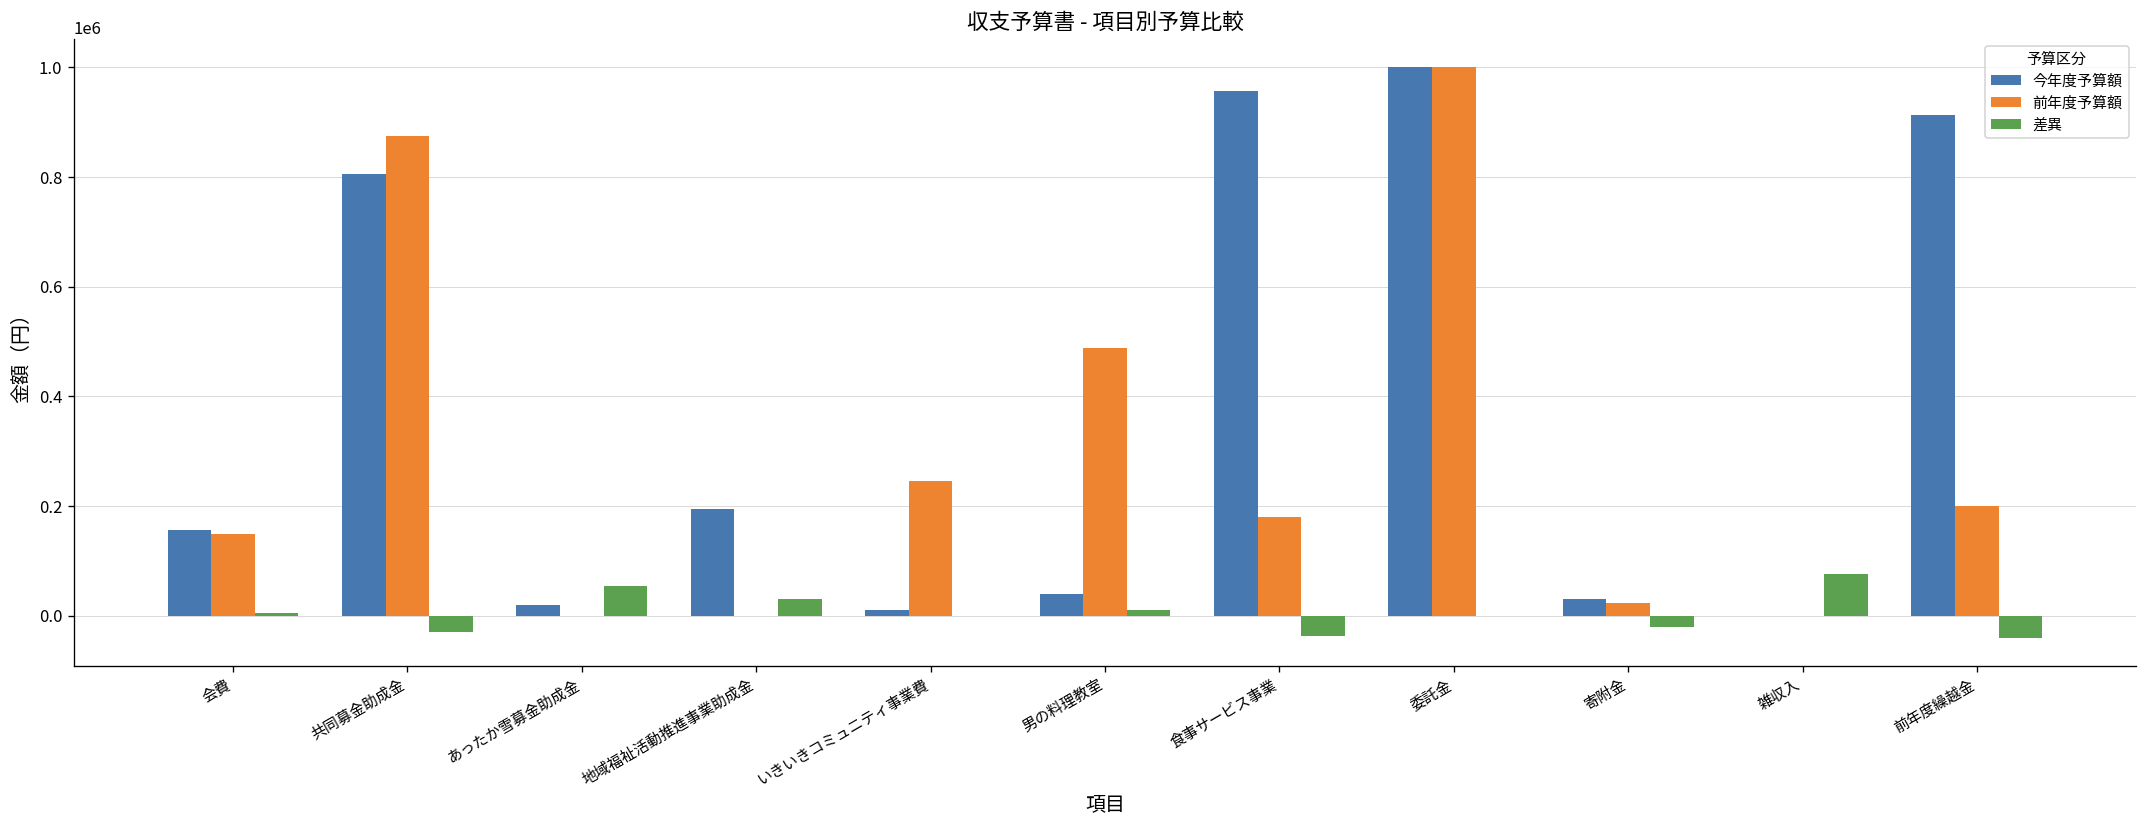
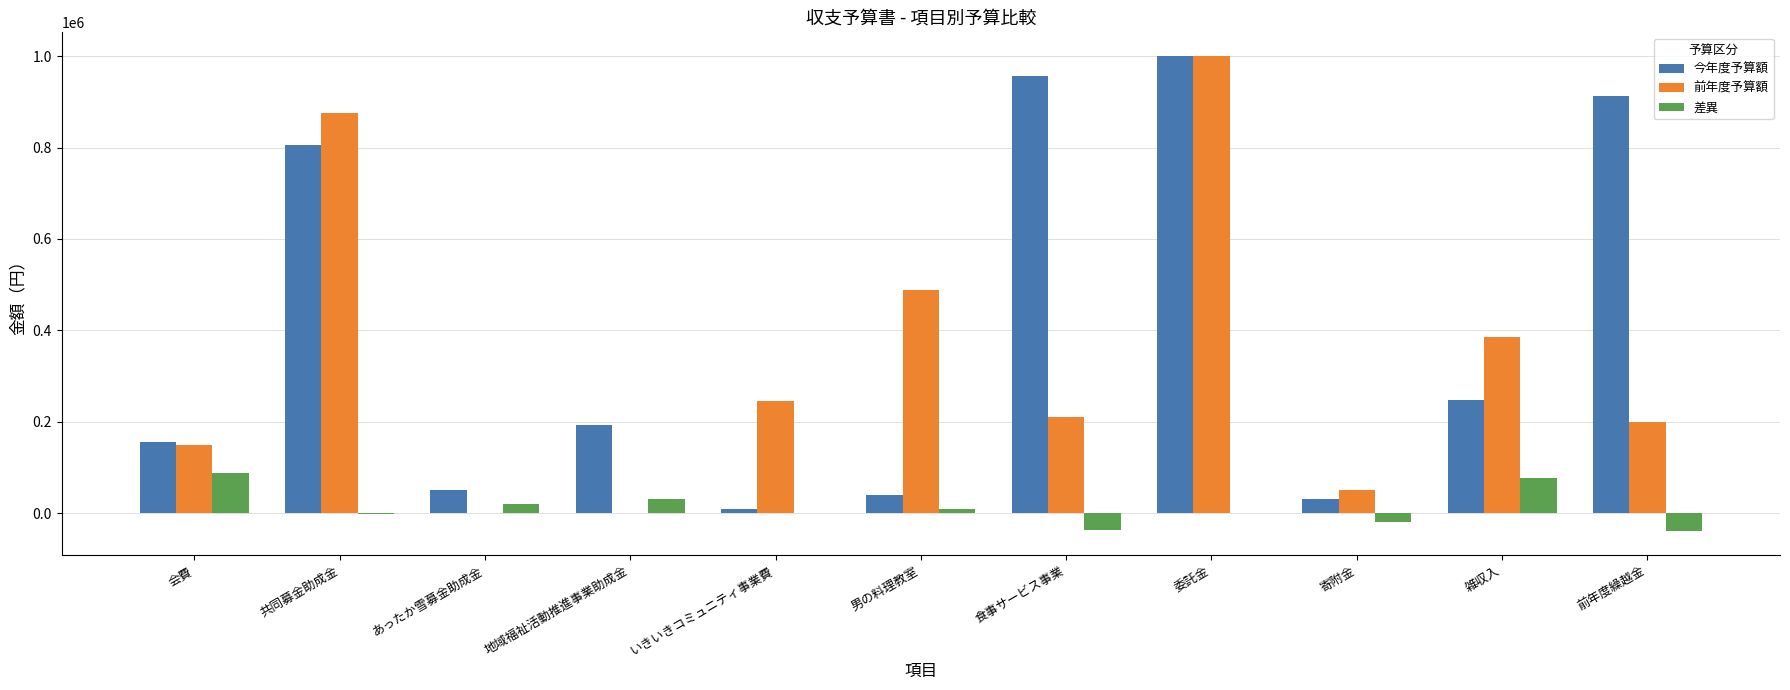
差異, 会費: 10000 -> 90000
差異, 共同募金助成金: -30000 -> 0
今年度予算額, あったか雪募金助成金: 20000 -> 50000
差異, あったか雪募金助成金: 50000 -> 20000
前年度予算額, 食事サービス事業: 180000 -> 210000
前年度予算額, 寄附金: 20000 -> 50000
今年度予算額, 雑収入: 0 -> 250000
前年度予算額, 雑収入: 0 -> 390000
